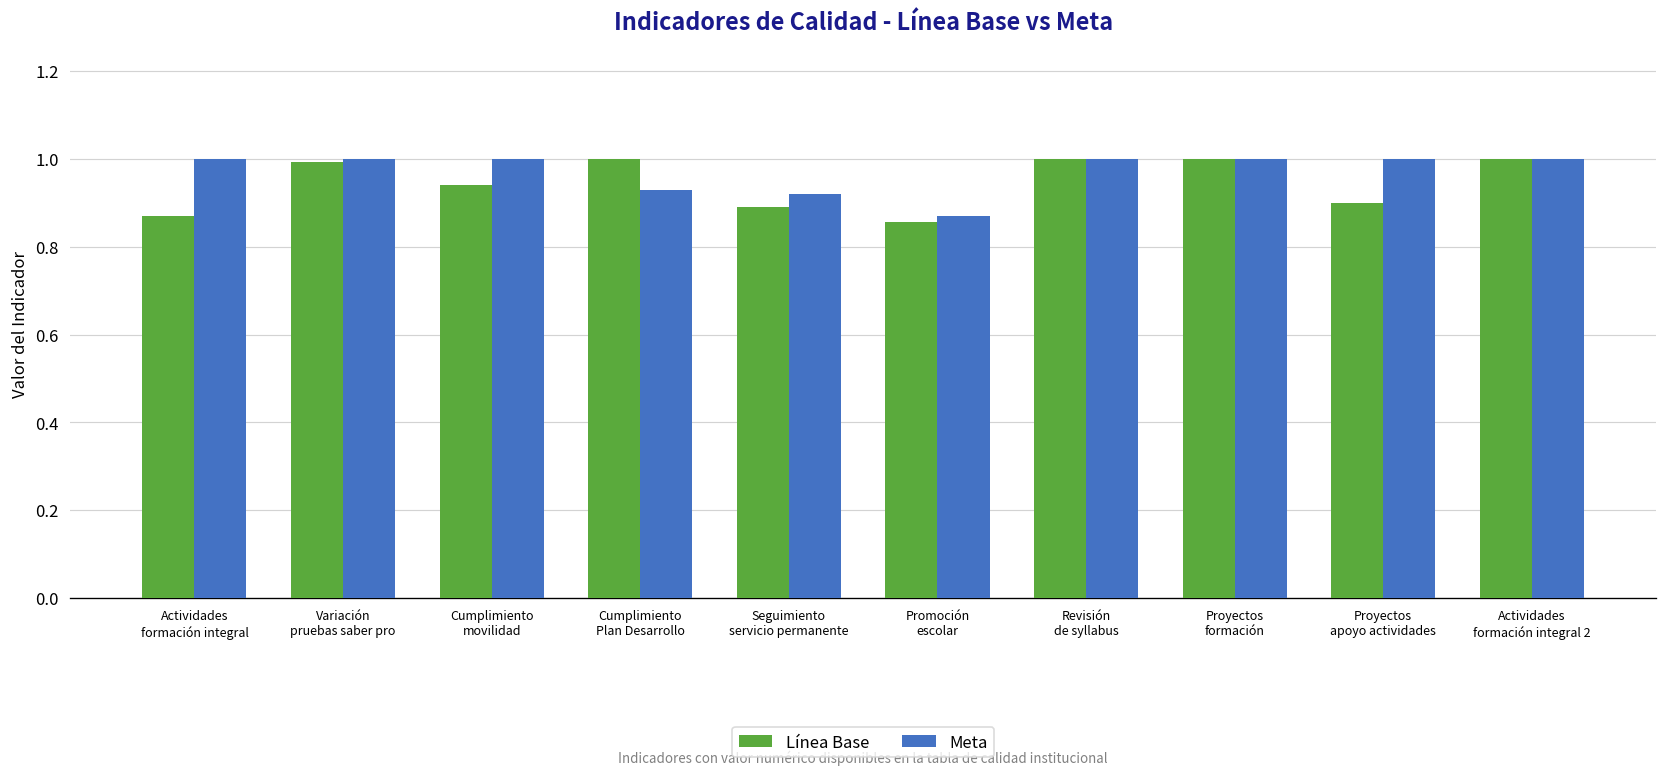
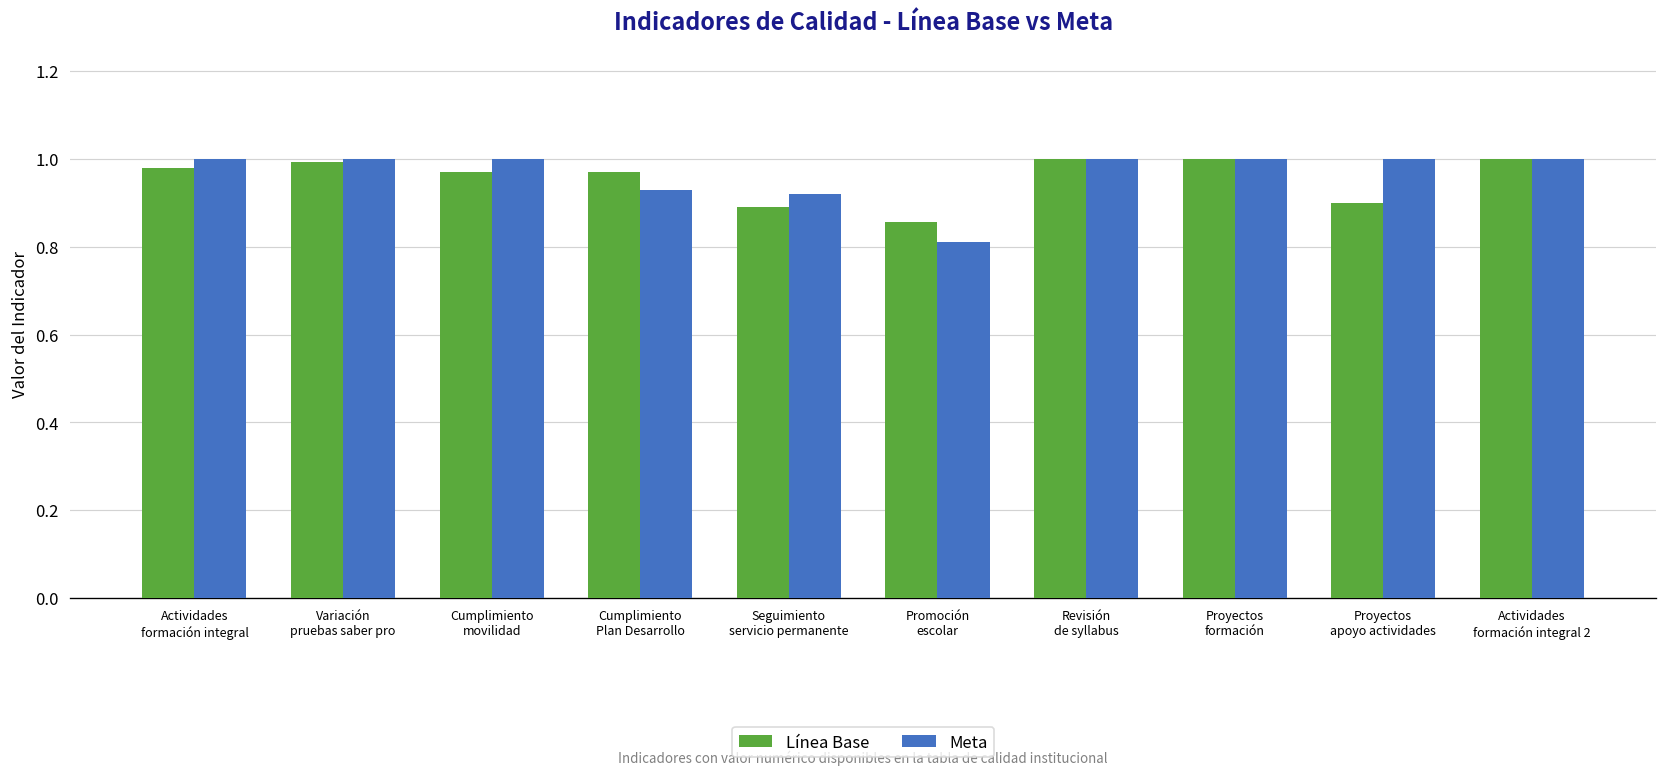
Línea Base, Actividades formación integral: 0.87 -> 0.98
Línea Base, Cumplimiento movilidad: 0.94 -> 0.97
Línea Base, Cumplimiento Plan Desarrollo: 1.00 -> 0.97
Meta, Promoción escolar: 0.87 -> 0.81
